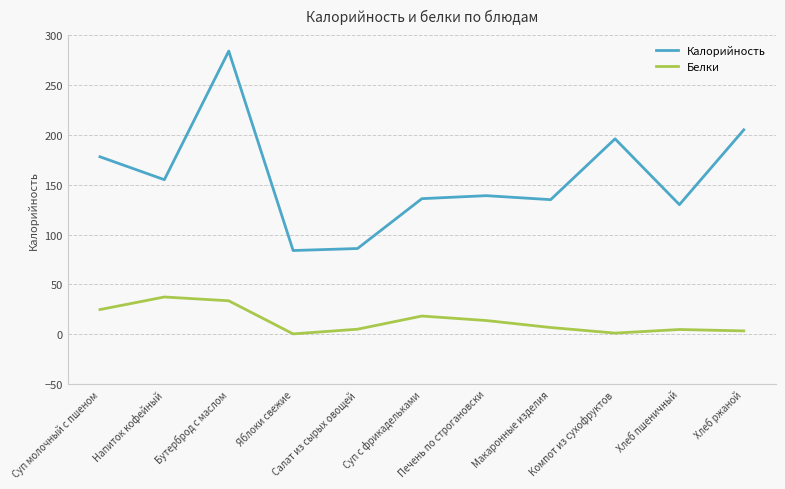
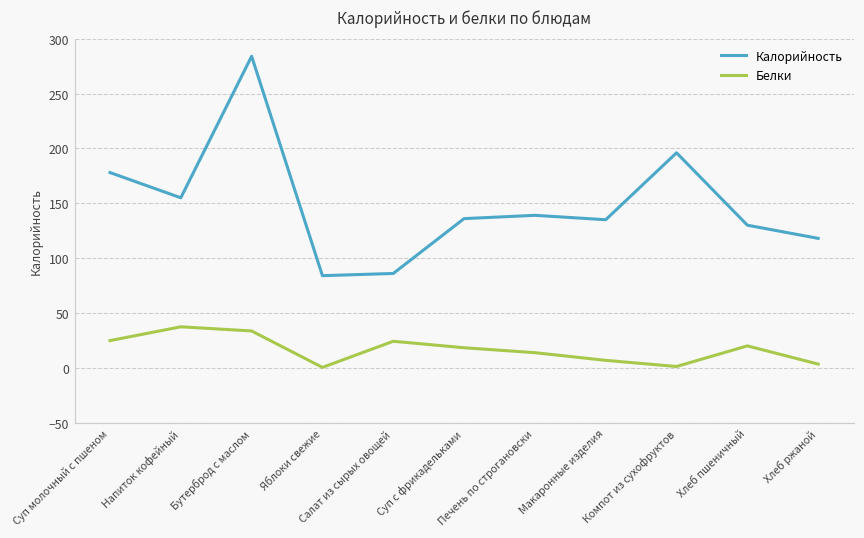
Белки, Салат из сырых овощей: 10 -> 20
Белки, Хлеб пшеничный: 0 -> 20
Калорийность, Хлеб ржаной: 210 -> 120
